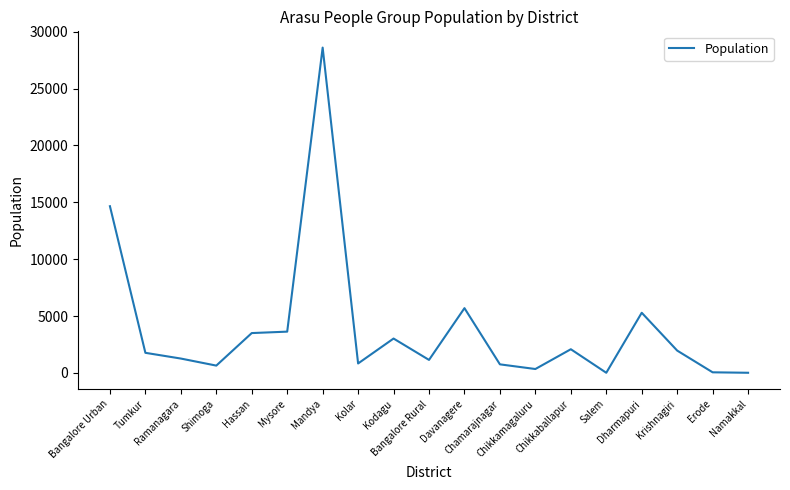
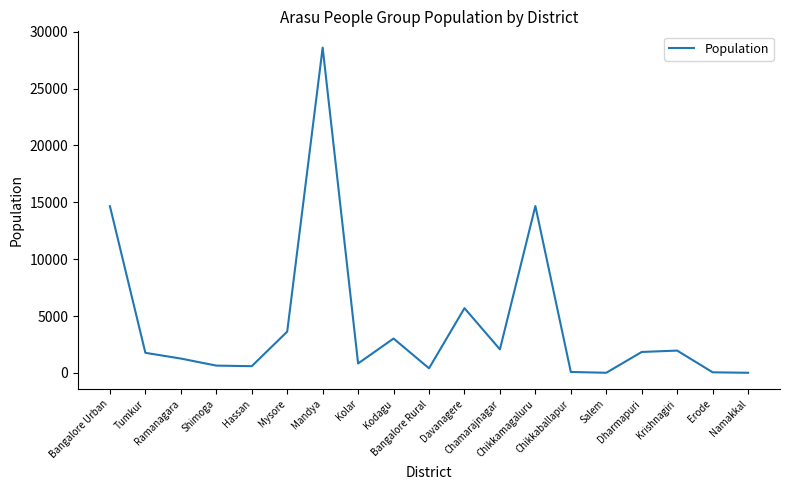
Hassan: 3500 -> 600
Bangalore Rural: 1100 -> 400
Chamarajnagar: 800 -> 2100
Chikkamagaluru: 300 -> 14700
Chikkaballapur: 2100 -> 100
Dharmapuri: 5300 -> 1800
